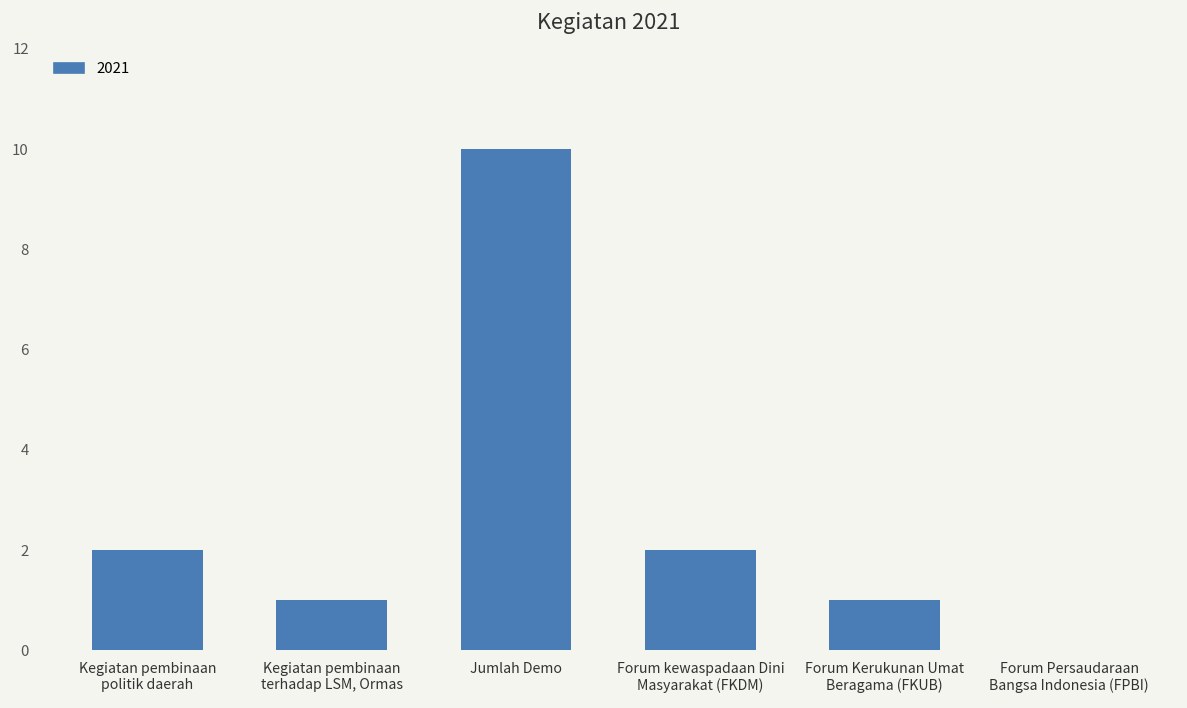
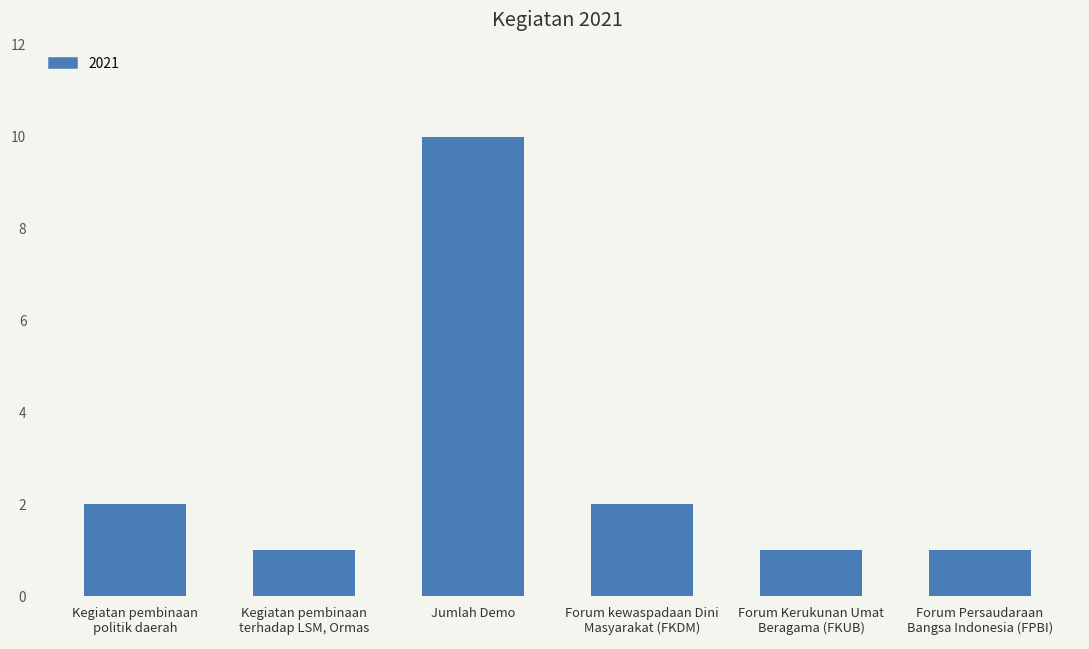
Forum Persaudaraan Bangsa Indonesia (FPBI): 0 -> 1
